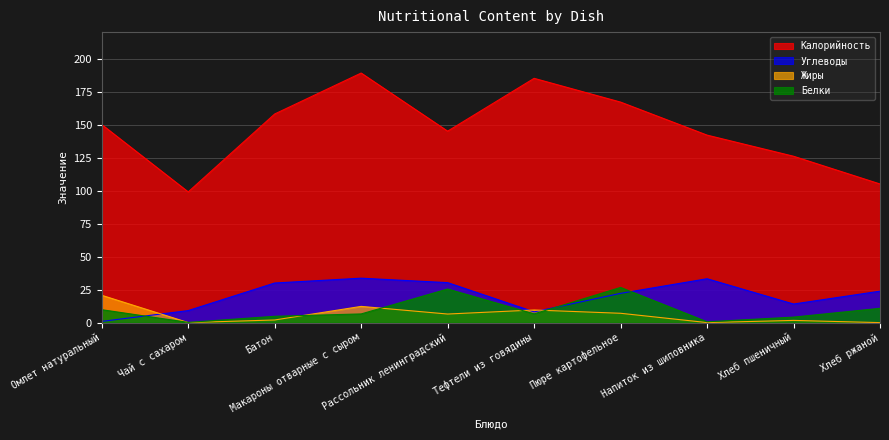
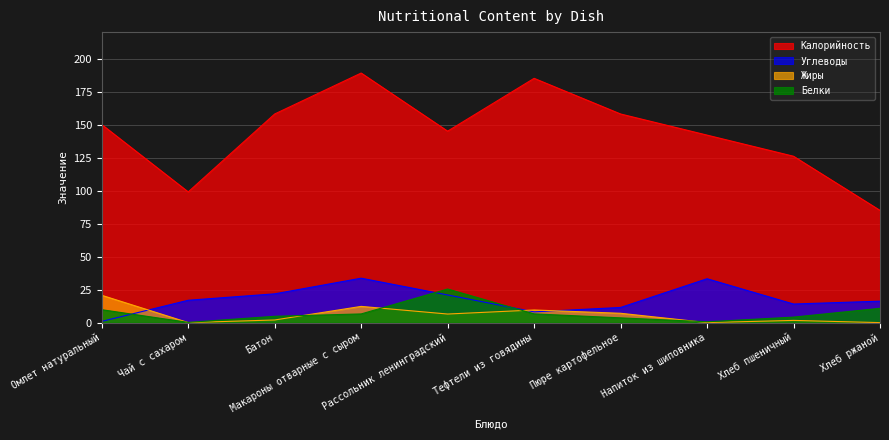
Углеводы, Чай с сахаром: 9 -> 17
Углеводы, Батон: 30 -> 22
Углеводы, Рассольник ленинградский: 30 -> 21
Калорийность, Пюре картофельное: 167 -> 158
Углеводы, Пюре картофельное: 22 -> 11
Белки, Пюре картофельное: 27 -> 4
Калорийность, Хлеб ржаной: 105 -> 85
Углеводы, Хлеб ржаной: 24 -> 16
